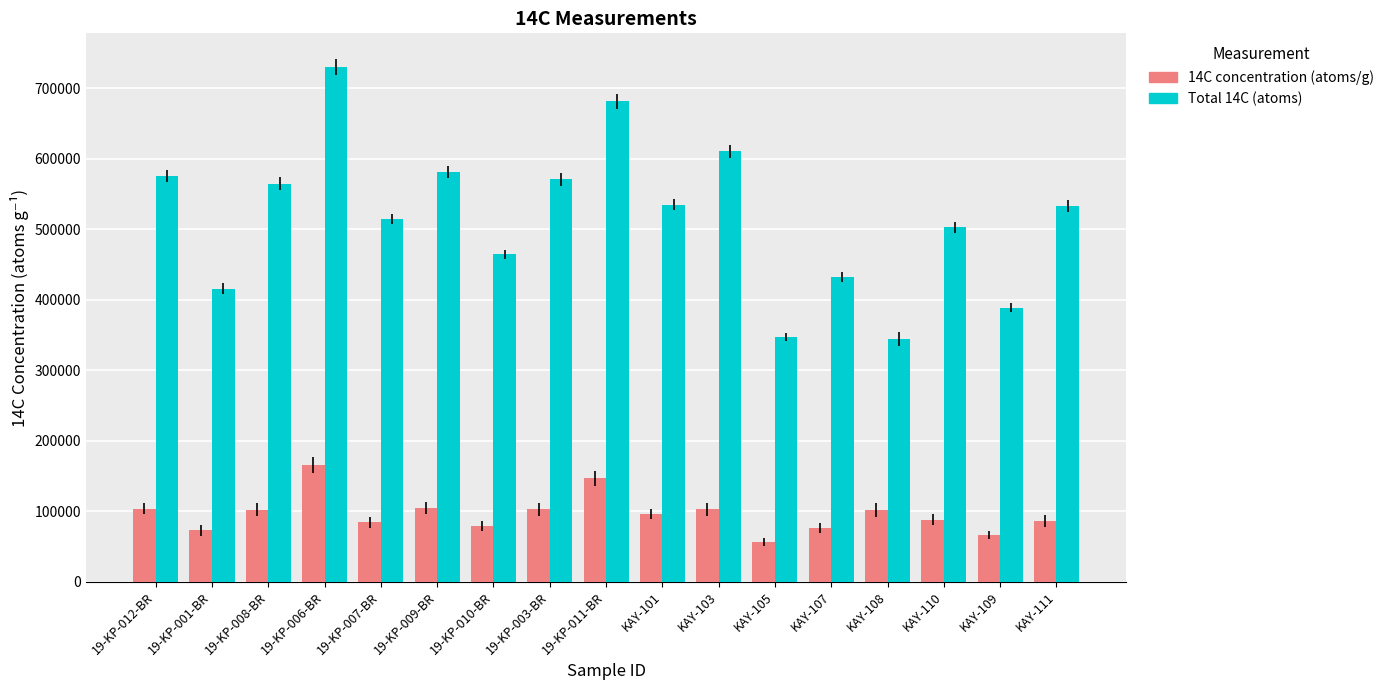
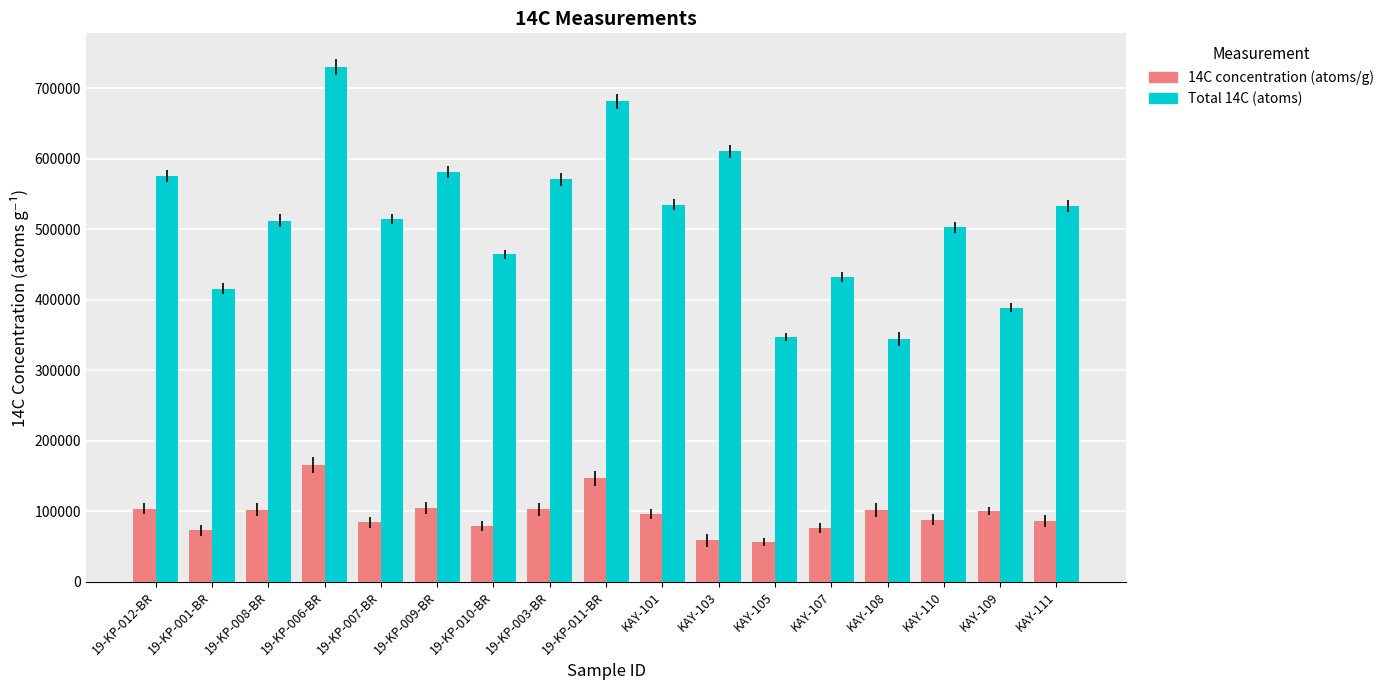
Total 14C (atoms), 19-KP-008-BR: 570000 -> 510000
14C concentration (atoms/g), KAY-103: 100000 -> 60000
14C concentration (atoms/g), KAY-109: 70000 -> 100000
